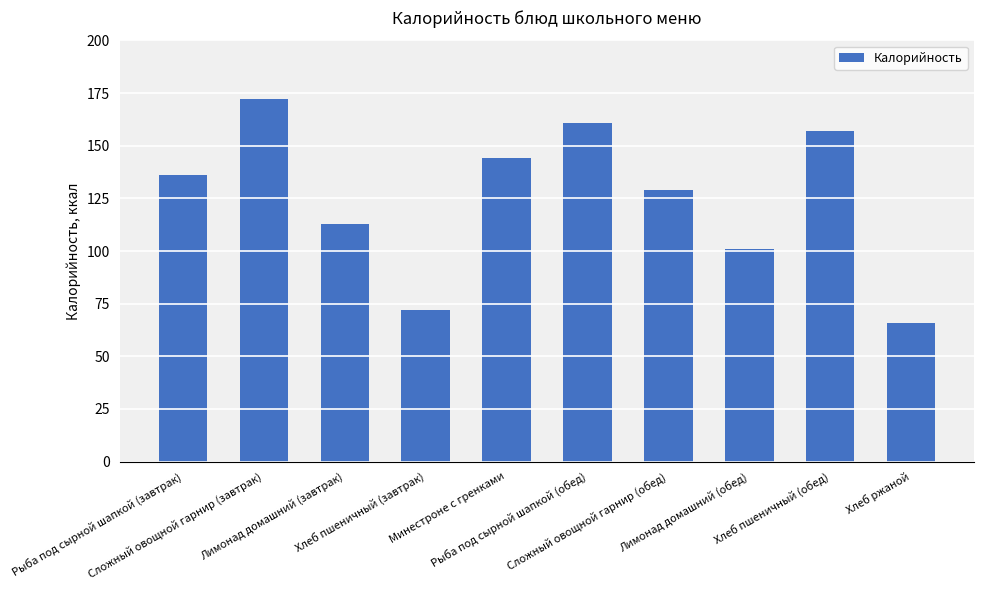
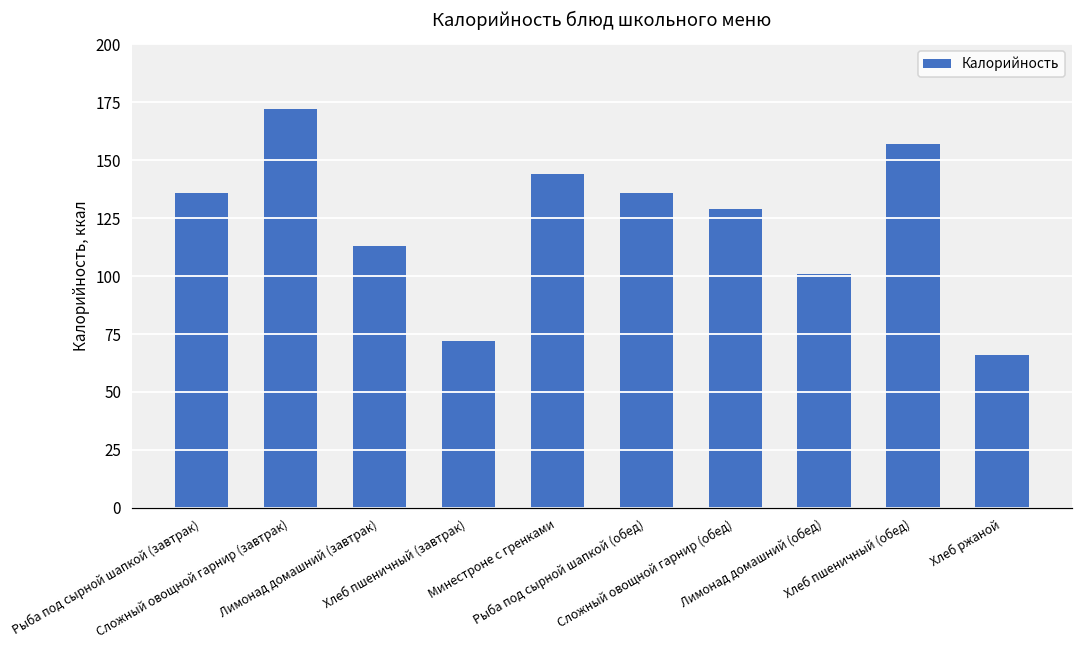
Рыба под сырной шапкой (обед): 161 -> 136
